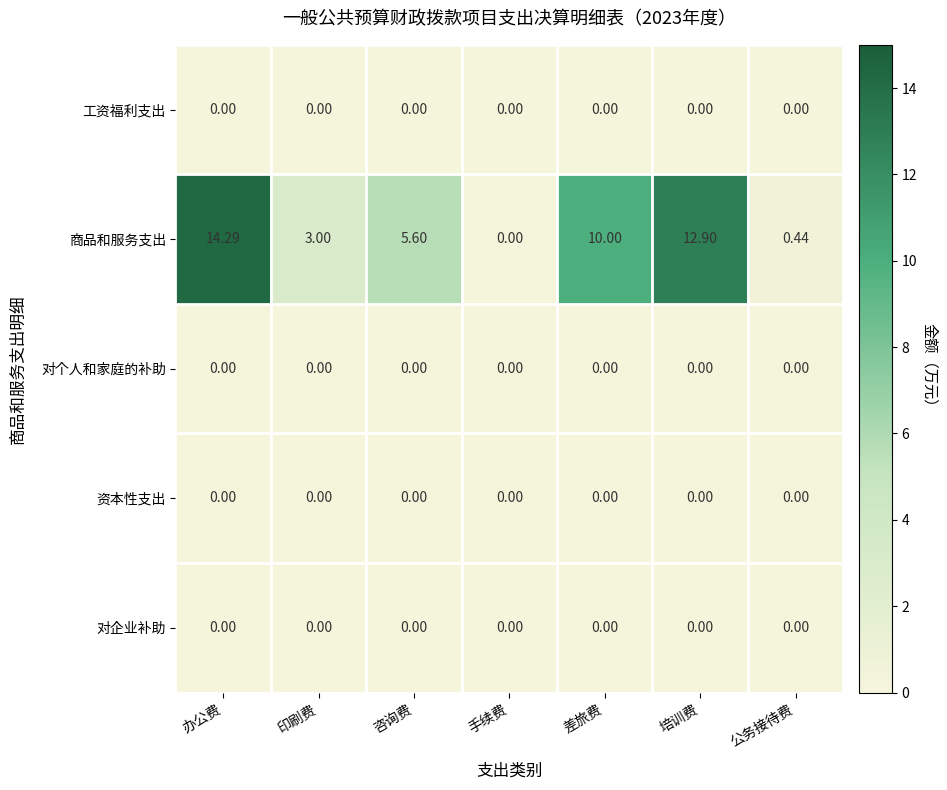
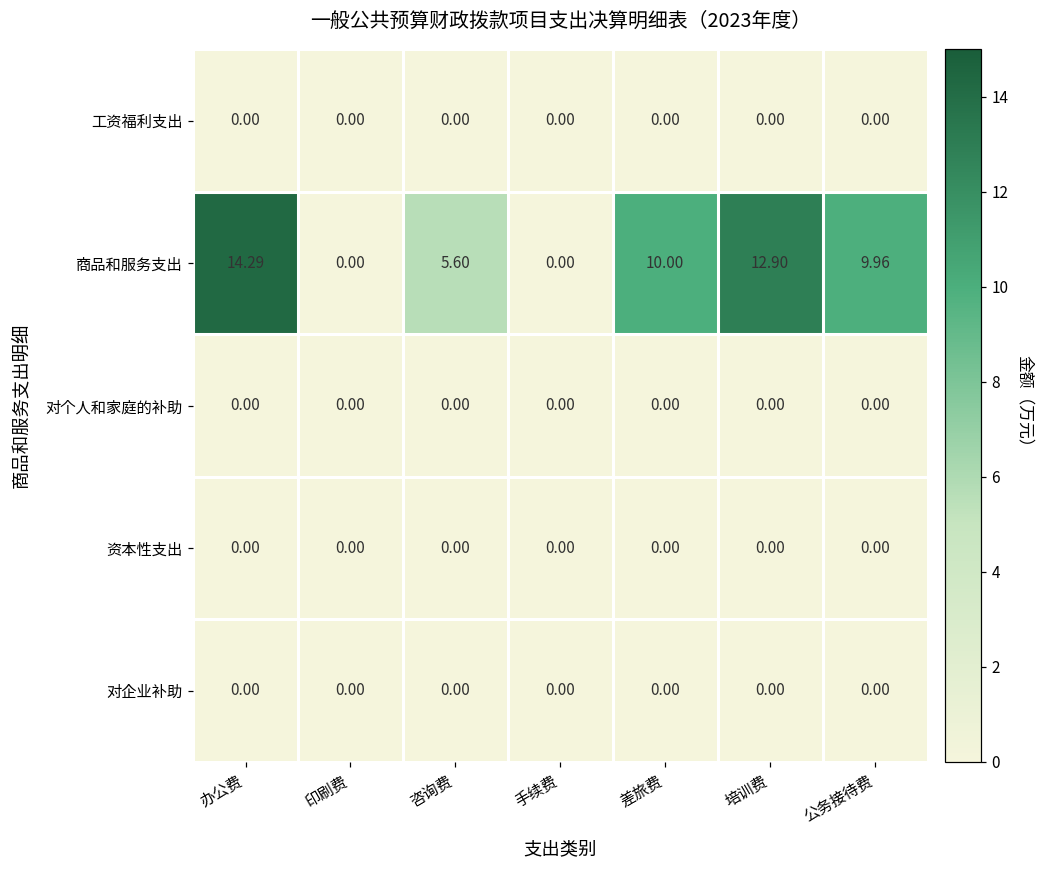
商品和服务支出, 印刷费: 3.00 -> 0.00
商品和服务支出, 公务接待费: 0.44 -> 9.96
